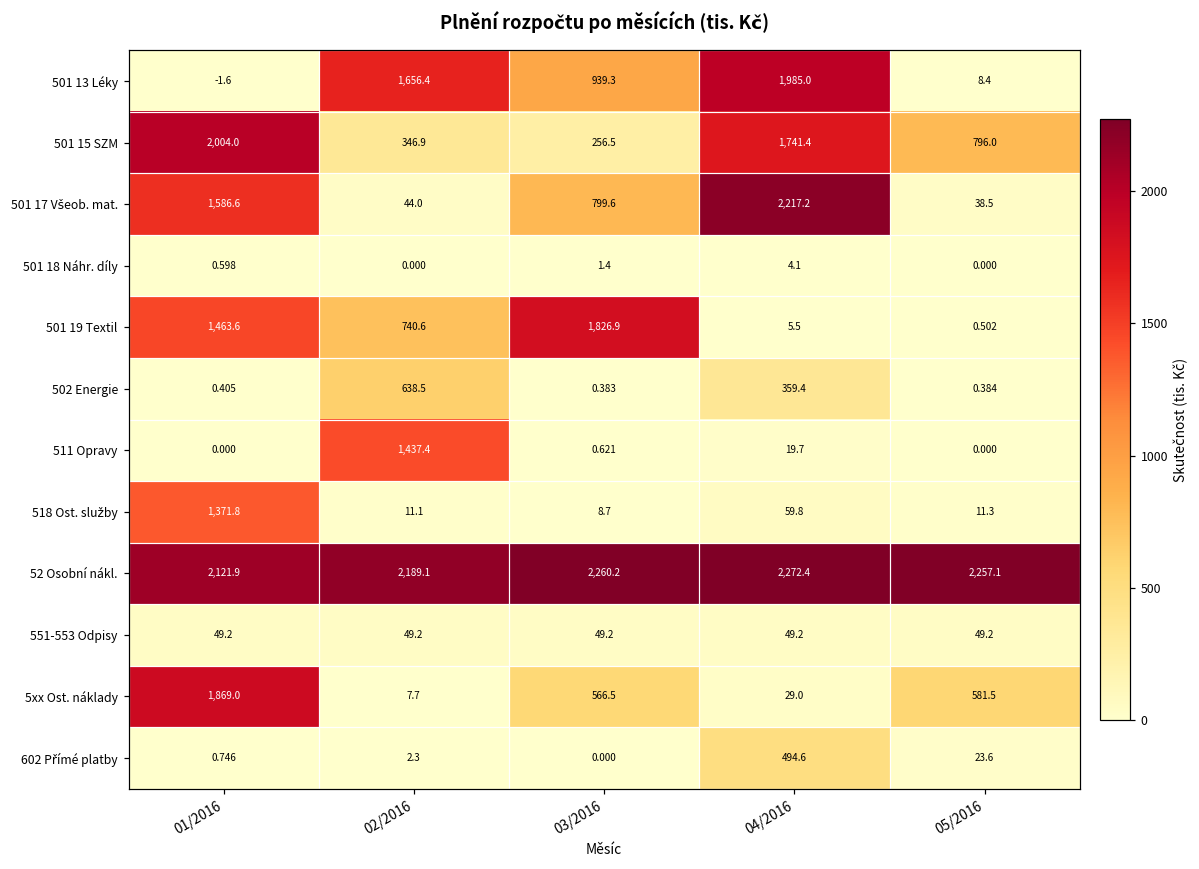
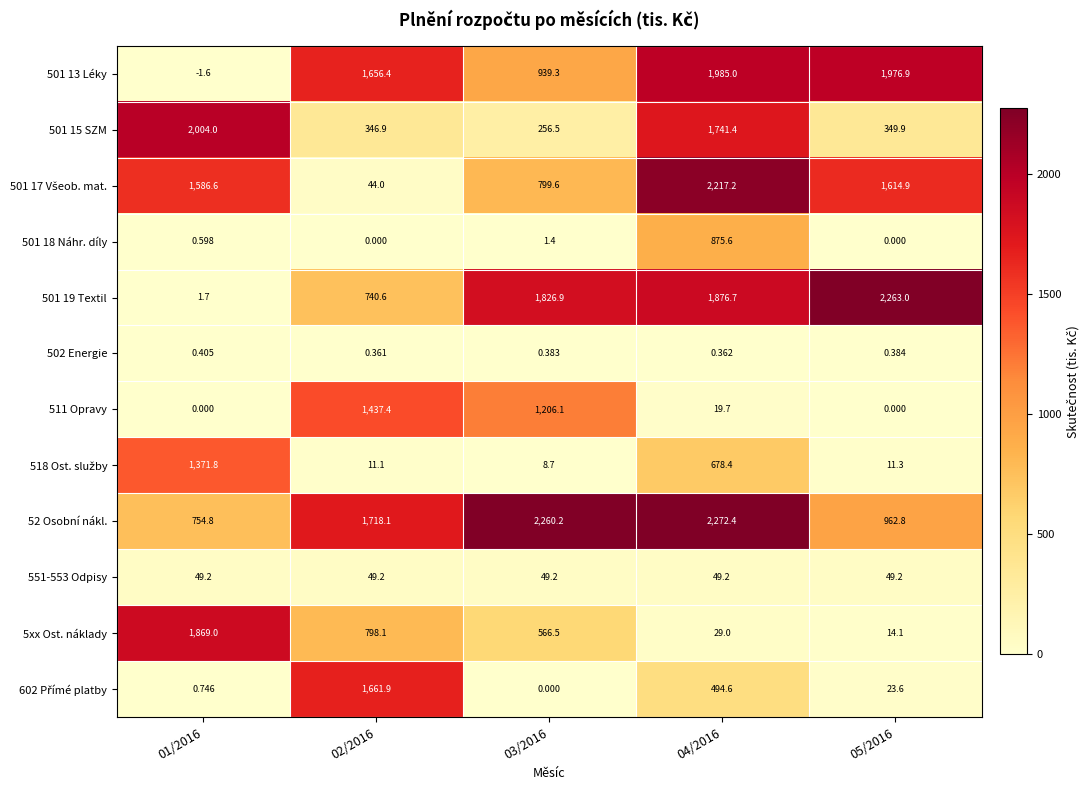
501 13 Léky, 05/2016: 8.4 -> 1,976.9
501 15 SZM, 05/2016: 796.0 -> 349.9
501 17 Všeob. mat., 05/2016: 38.5 -> 1,614.9
501 18 Náhr. díly, 04/2016: 4.1 -> 875.6
501 19 Textil, 01/2016: 1,463.6 -> 1.7
501 19 Textil, 04/2016: 5.5 -> 1,876.7
501 19 Textil, 05/2016: 0.502 -> 2,263.0
502 Energie, 02/2016: 638.5 -> 0.361
502 Energie, 04/2016: 359.4 -> 0.362
511 Opravy, 03/2016: 0.621 -> 1,206.1
518 Ost. služby, 04/2016: 59.8 -> 678.4
52 Osobní nákl., 01/2016: 2,121.9 -> 754.8
52 Osobní nákl., 02/2016: 2,189.1 -> 1,718.1
52 Osobní nákl., 05/2016: 2,257.1 -> 962.8
5xx Ost. náklady, 02/2016: 7.7 -> 798.1
5xx Ost. náklady, 05/2016: 581.5 -> 14.1
602 Přímé platby, 02/2016: 2.3 -> 1,661.9
